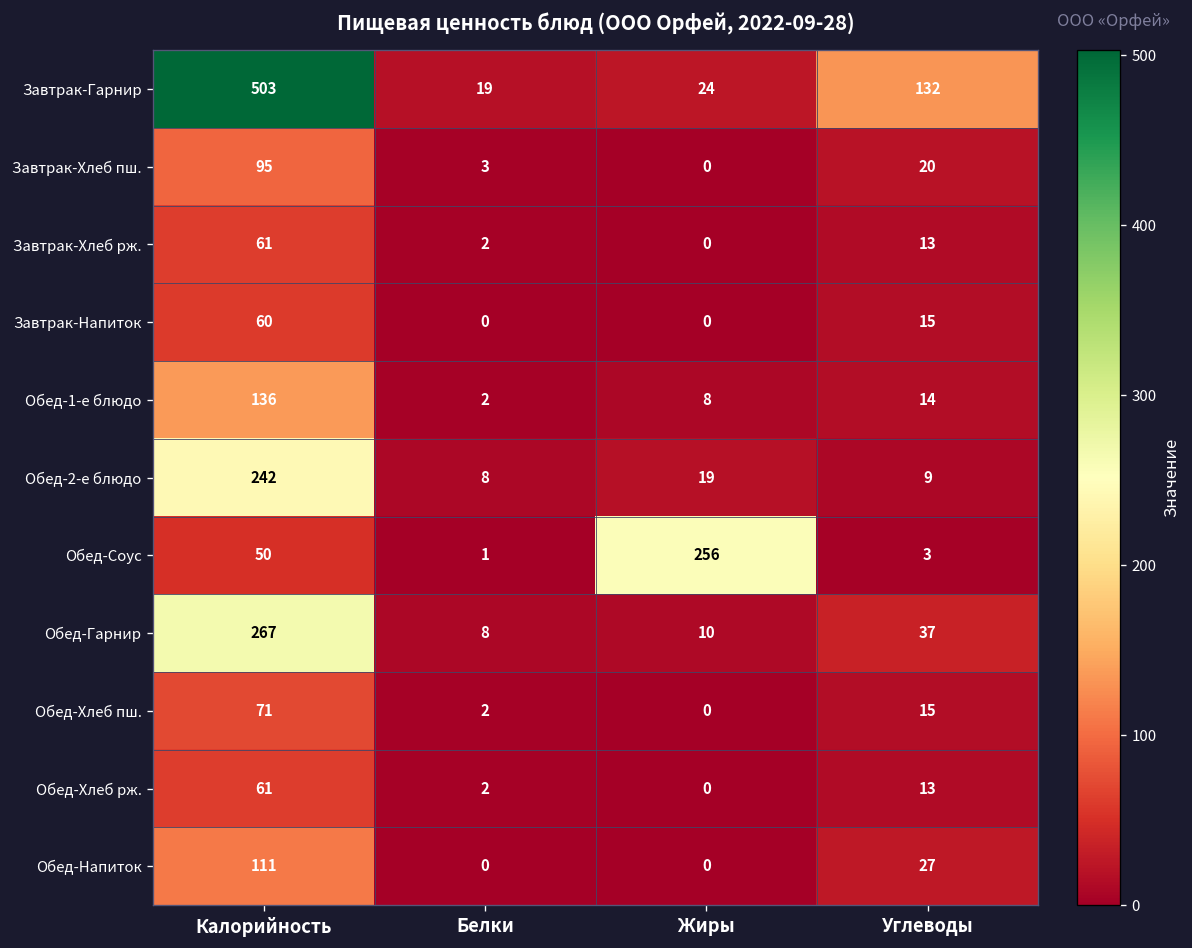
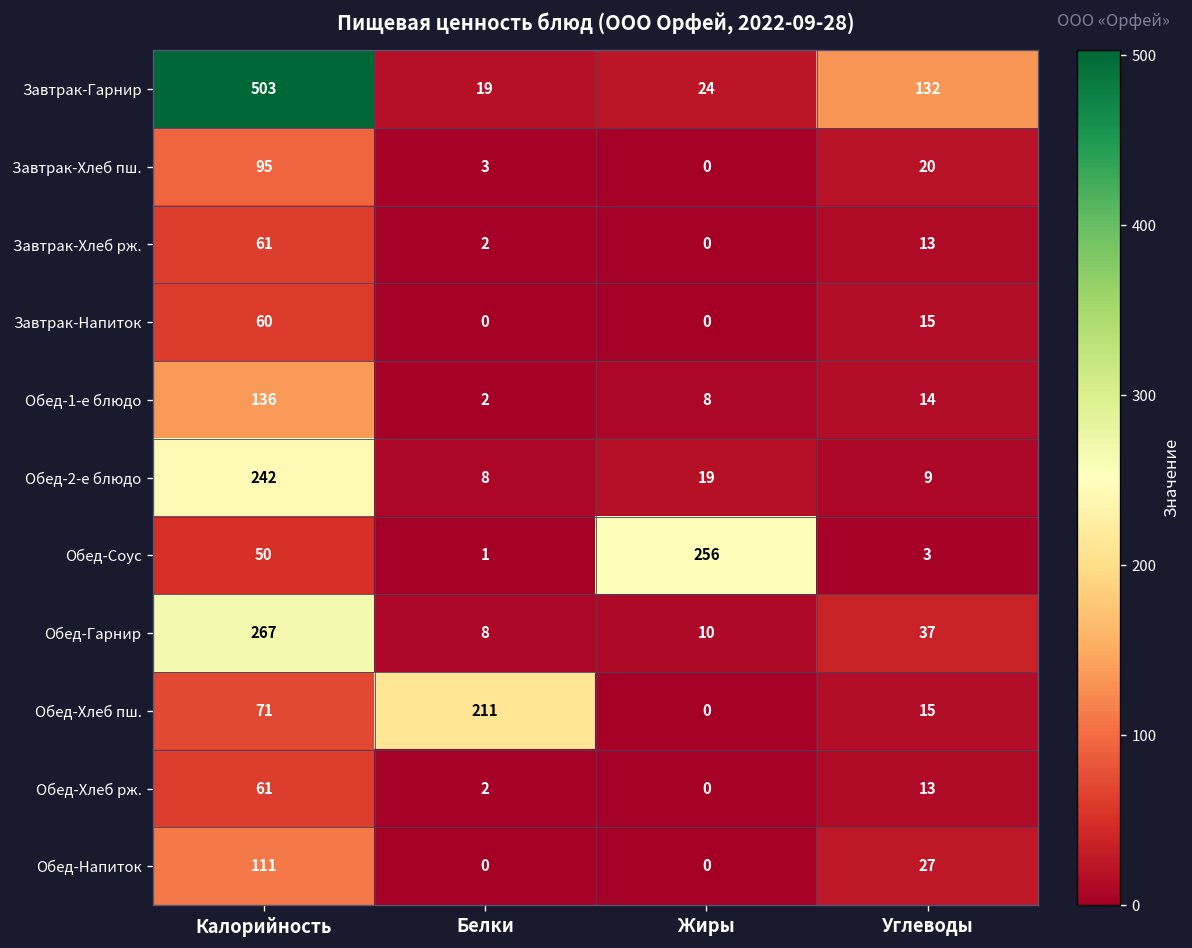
Обед-Хлеб пш., Белки: 2 -> 211
